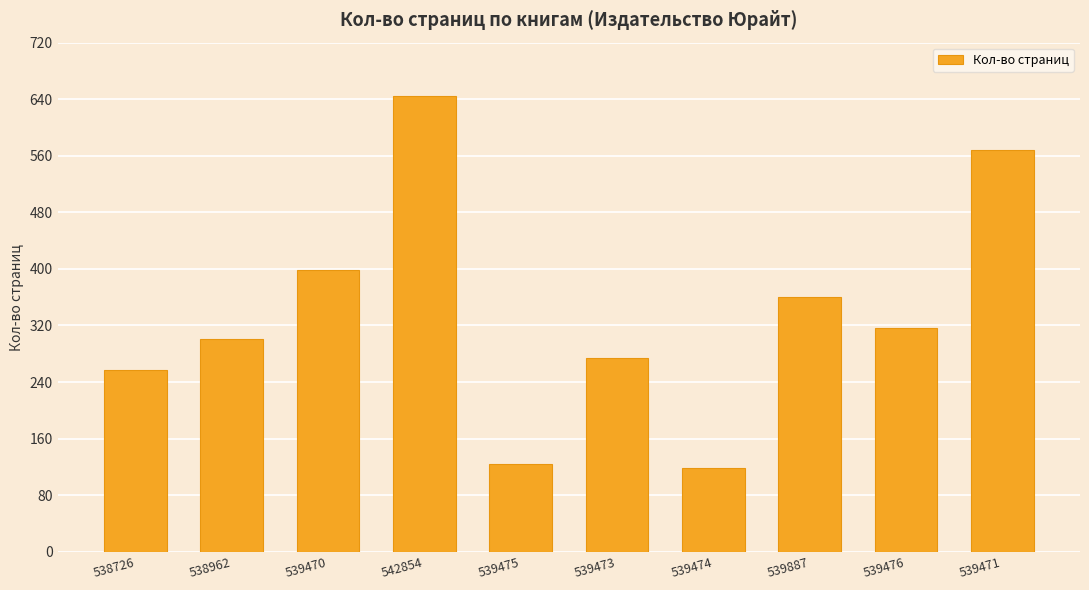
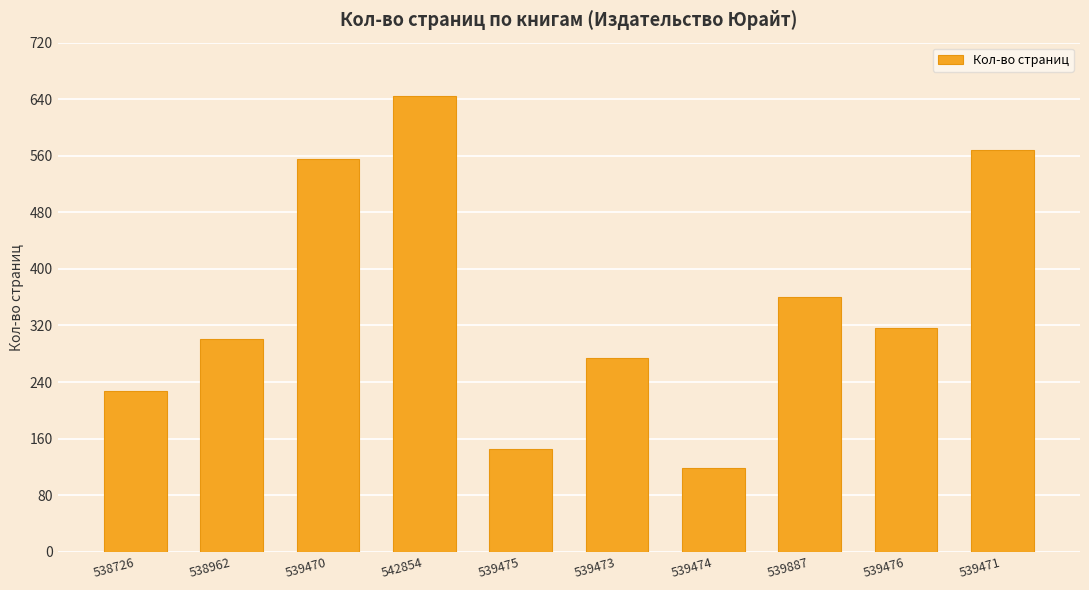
538726: 260 -> 230
539470: 400 -> 560
539475: 120 -> 150
